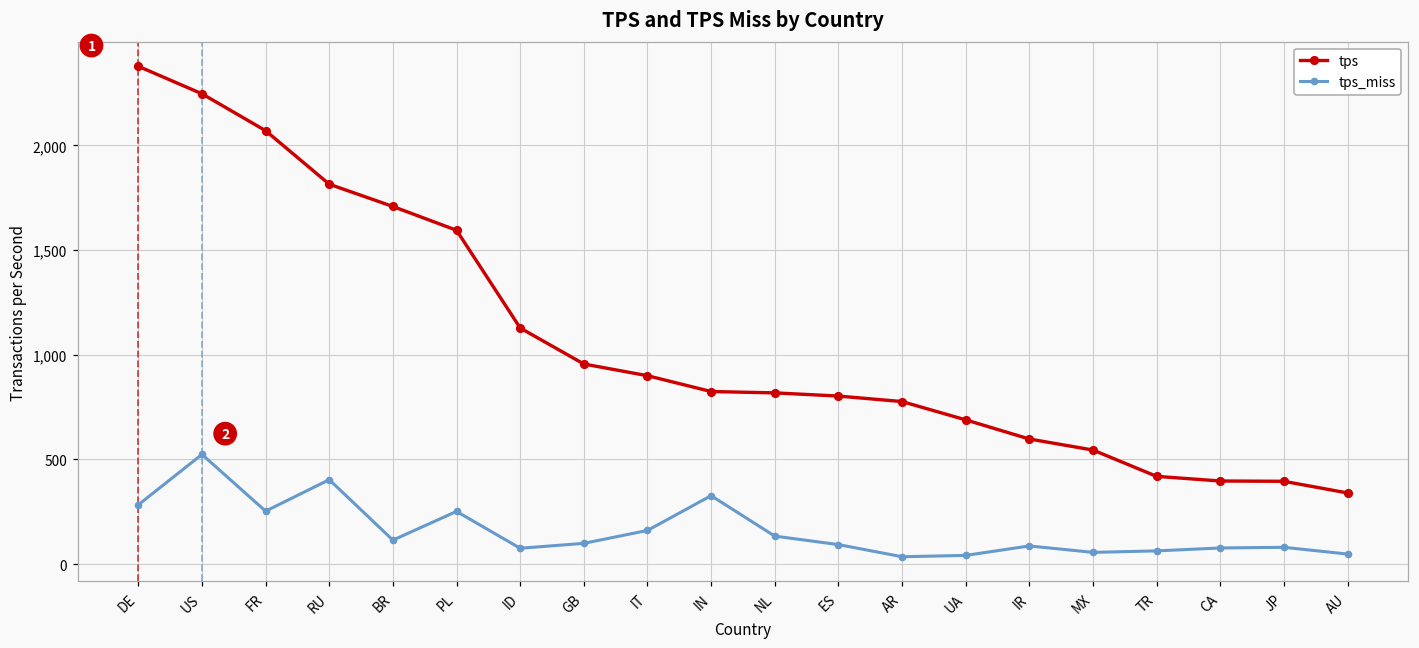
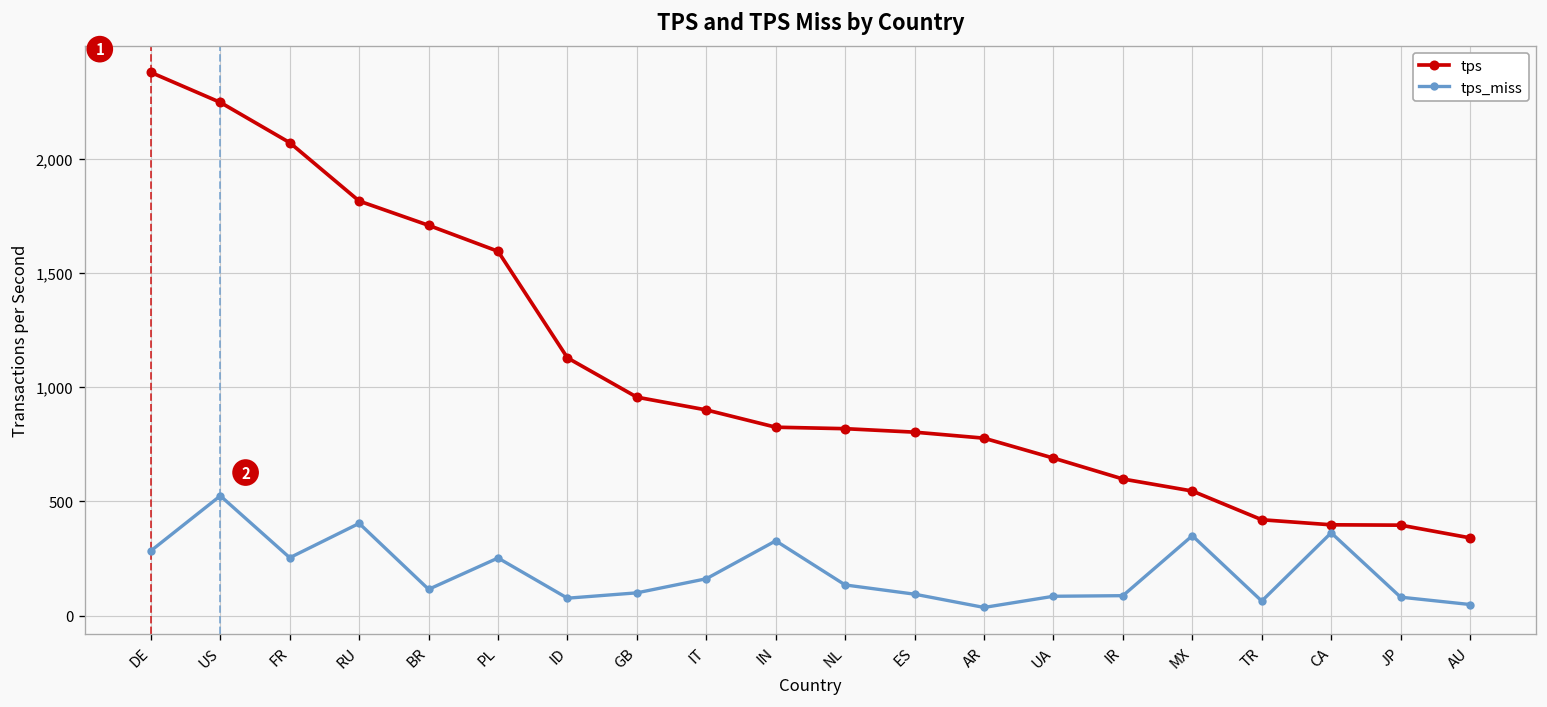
tps_miss, UA: 40 -> 80
tps_miss, MX: 60 -> 350
tps_miss, CA: 80 -> 360
